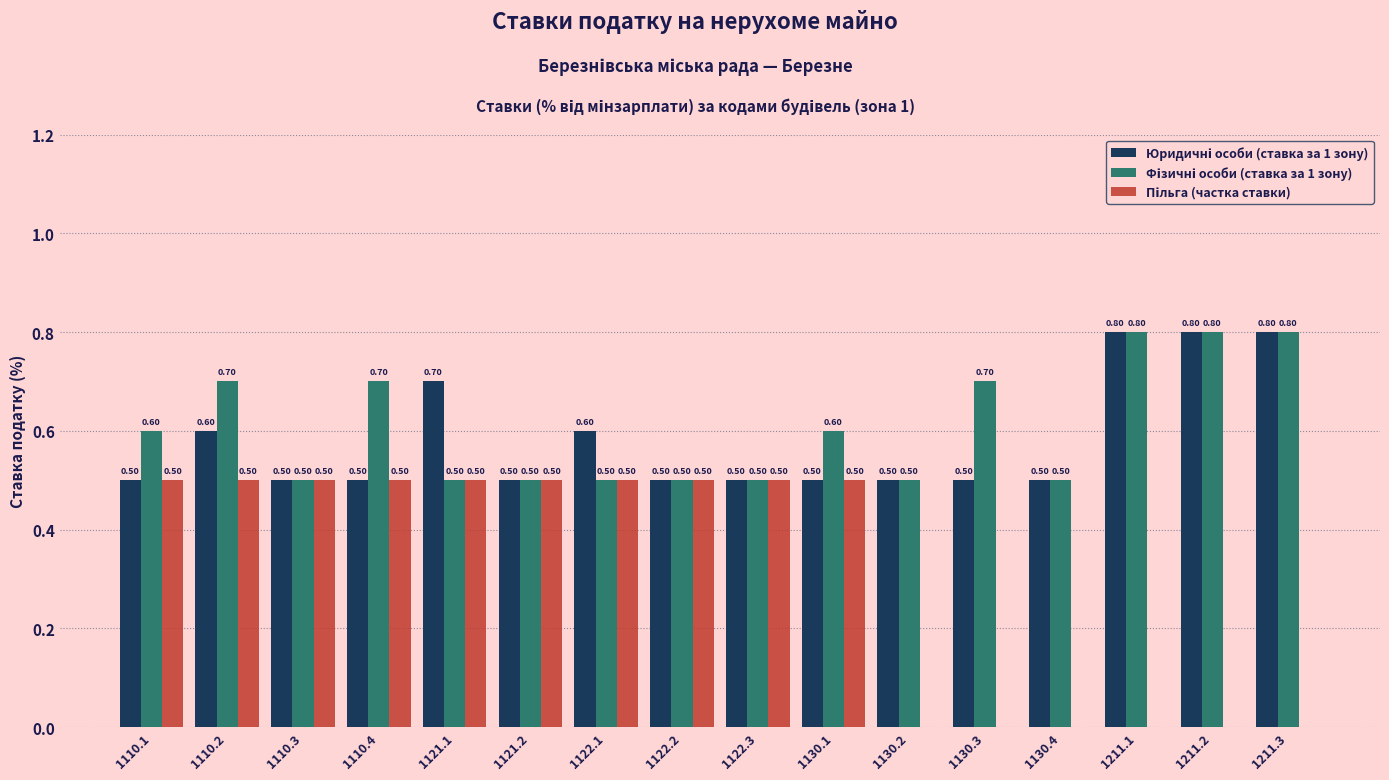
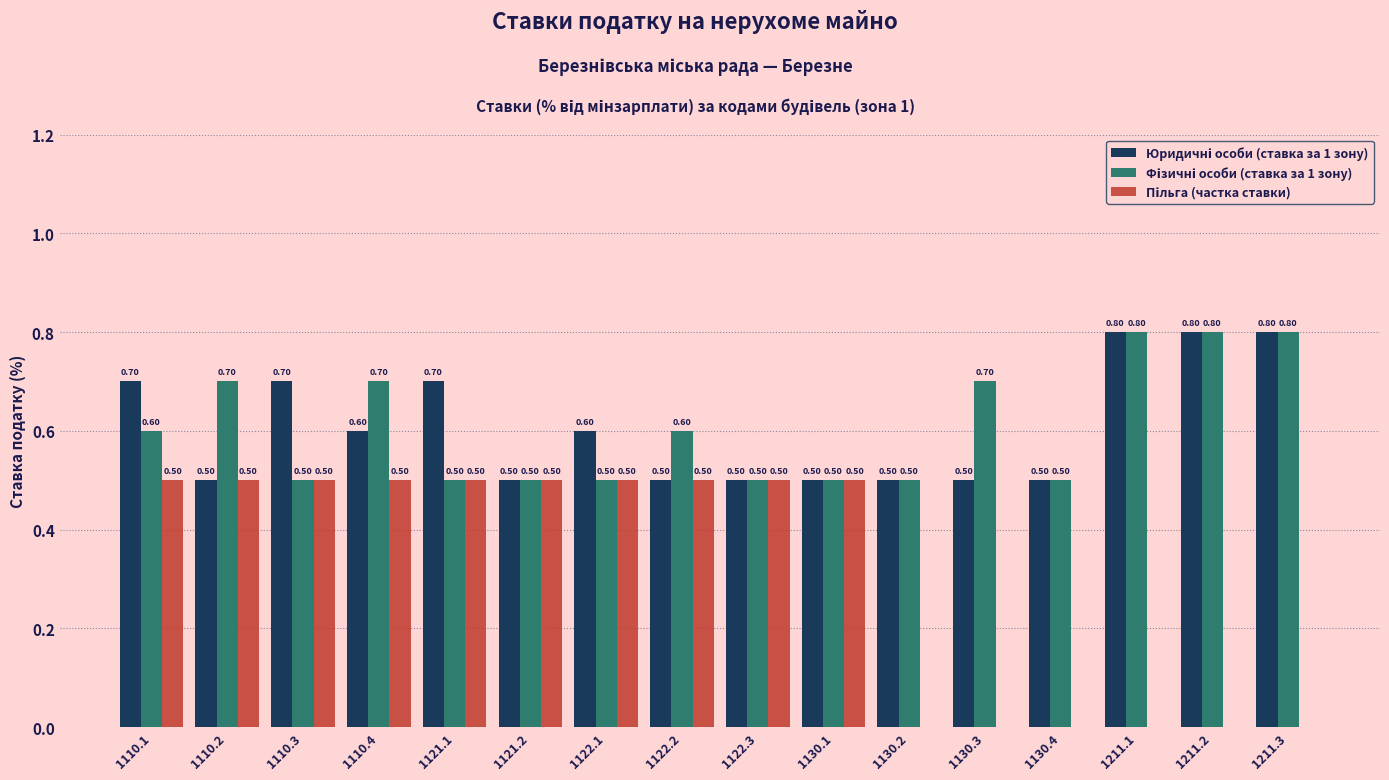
Юридичні особи (ставка за 1 зону), 1110.1: 0.50 -> 0.70
Юридичні особи (ставка за 1 зону), 1110.2: 0.60 -> 0.50
Юридичні особи (ставка за 1 зону), 1110.3: 0.50 -> 0.70
Юридичні особи (ставка за 1 зону), 1110.4: 0.50 -> 0.60
Фізичні особи (ставка за 1 зону), 1122.2: 0.50 -> 0.60
Фізичні особи (ставка за 1 зону), 1130.1: 0.60 -> 0.50
